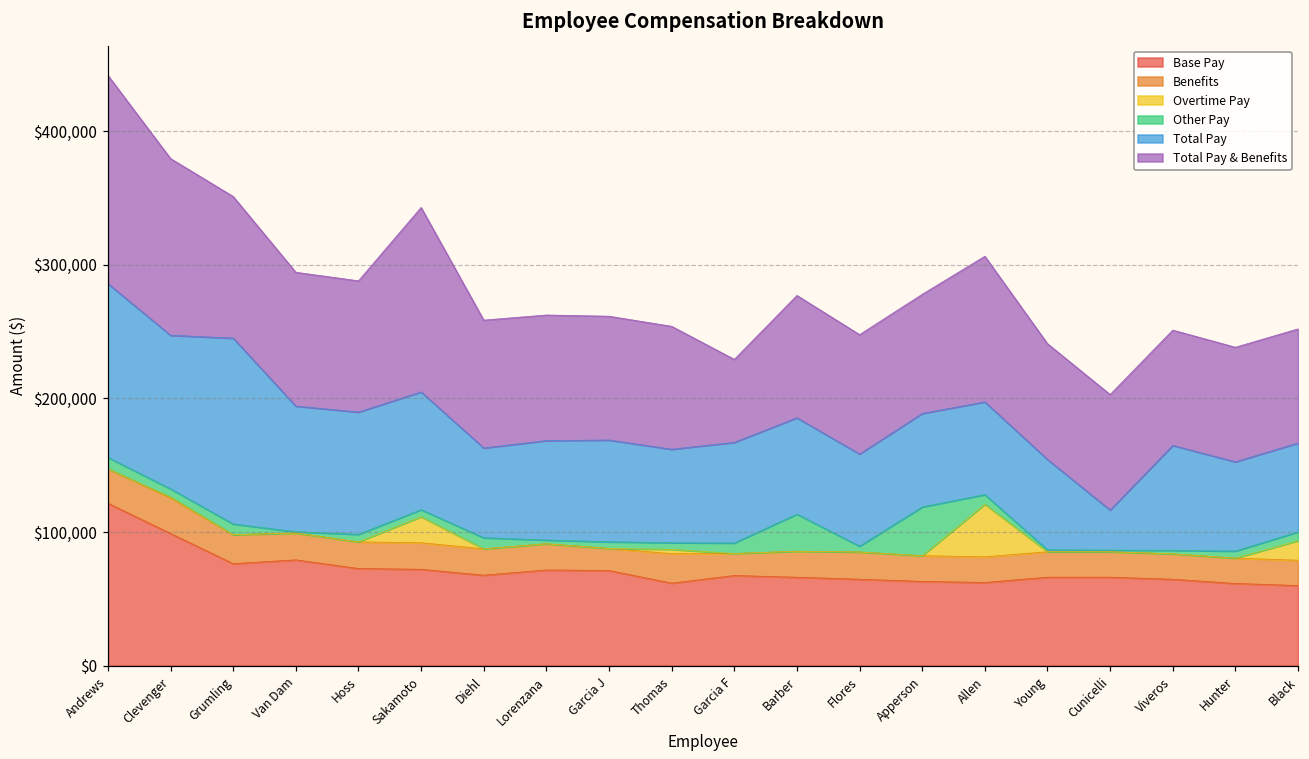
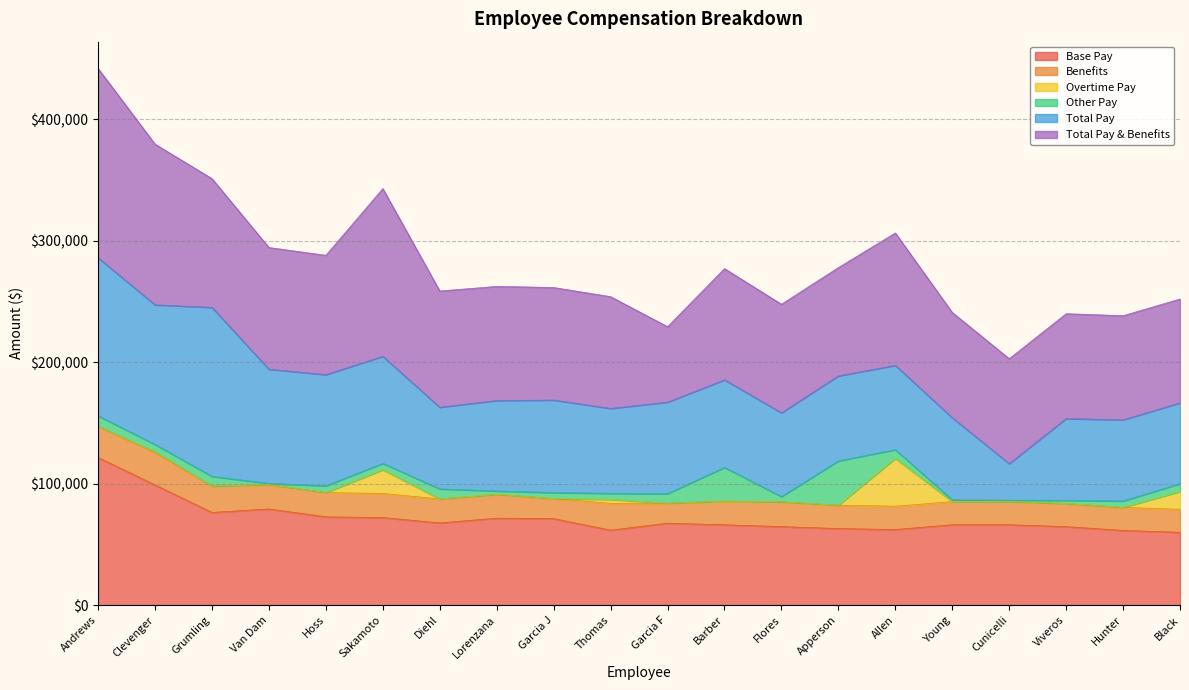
Total Pay, Viveros: $79,000 -> $67,000
